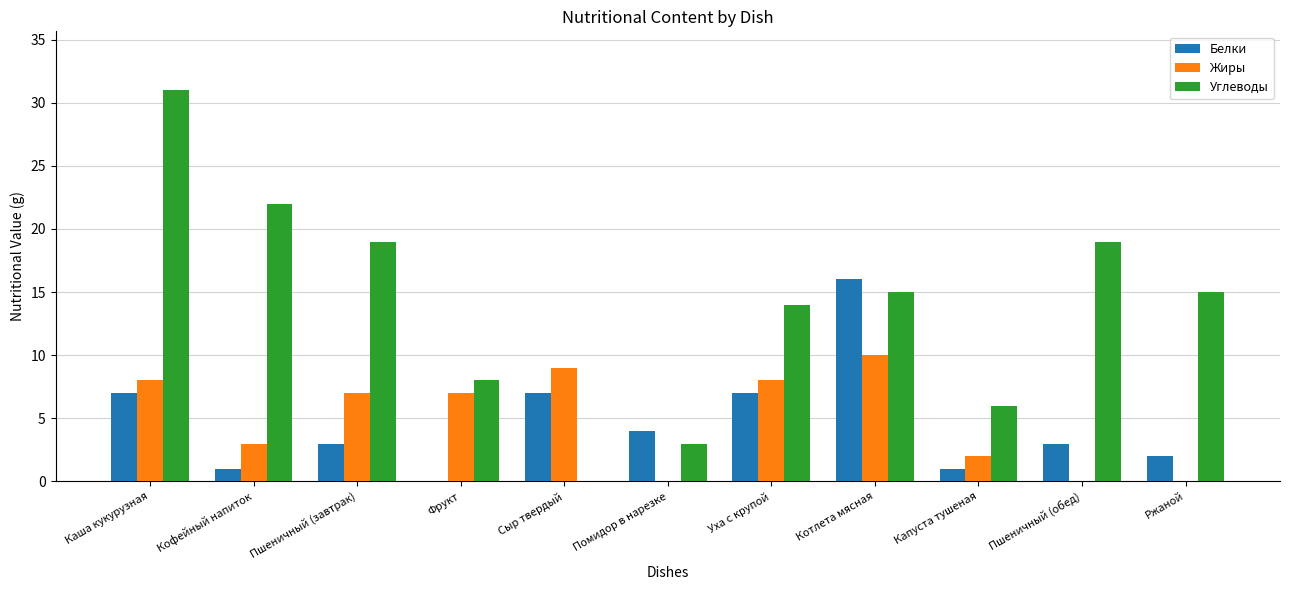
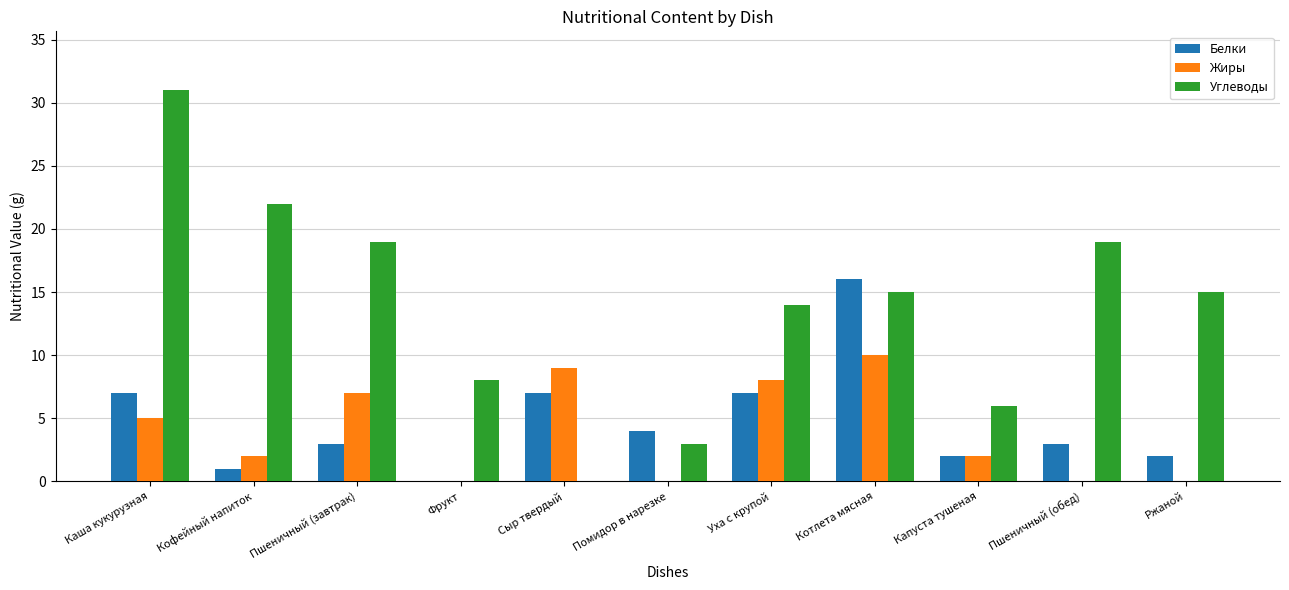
Жиры, Каша кукурузная: 8 -> 5
Жиры, Кофейный напиток: 3 -> 2
Жиры, Фрукт: 7 -> 0
Белки, Капуста тушеная: 1 -> 2
